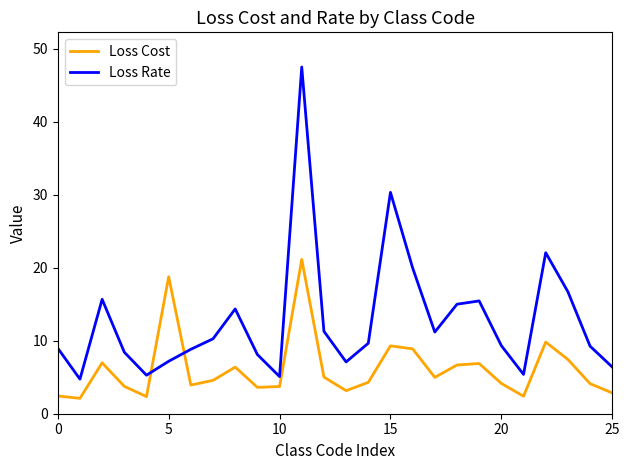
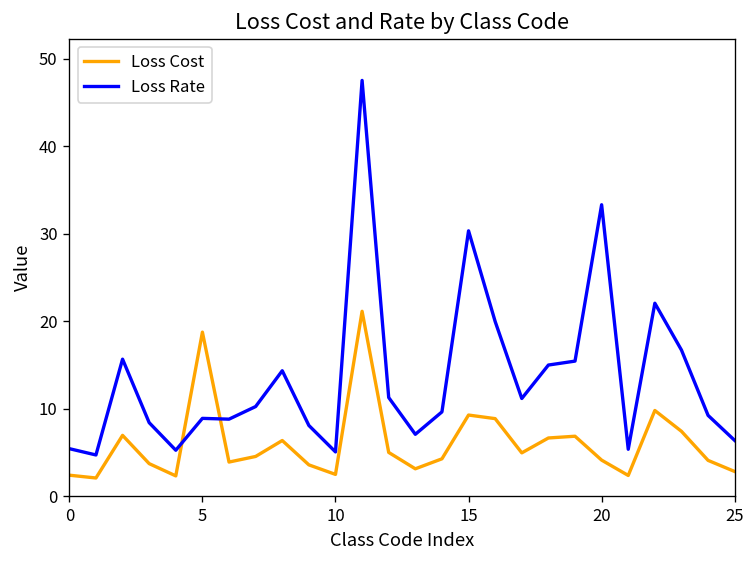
Loss Rate, 0: 9 -> 5
Loss Rate, 5: 7 -> 9
Loss Cost, 10: 4 -> 3
Loss Rate, 20: 9 -> 33
